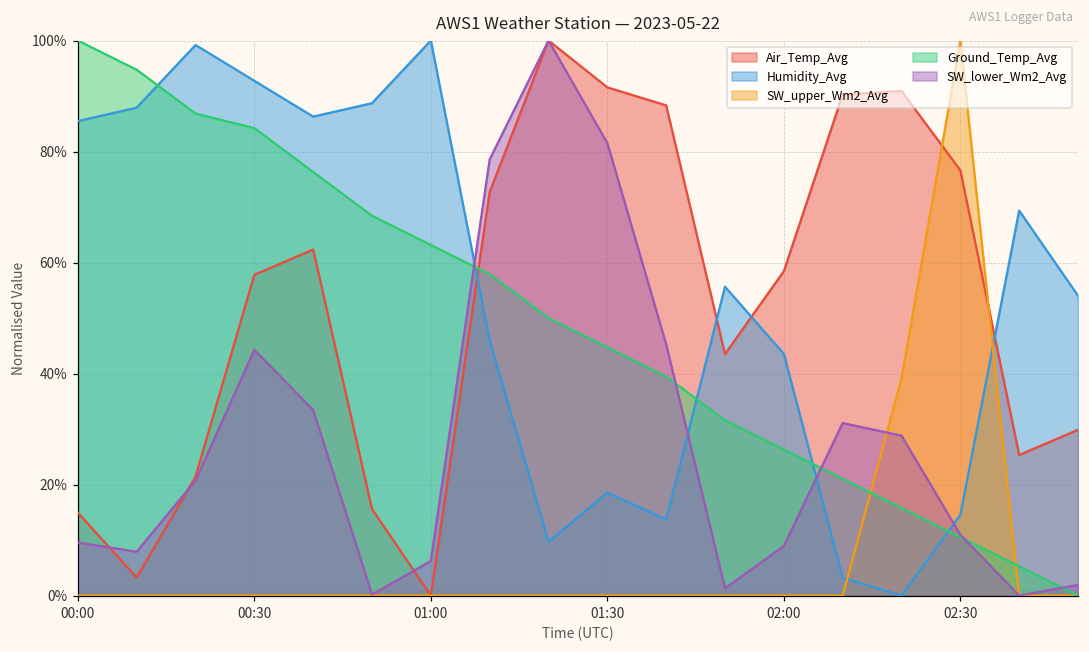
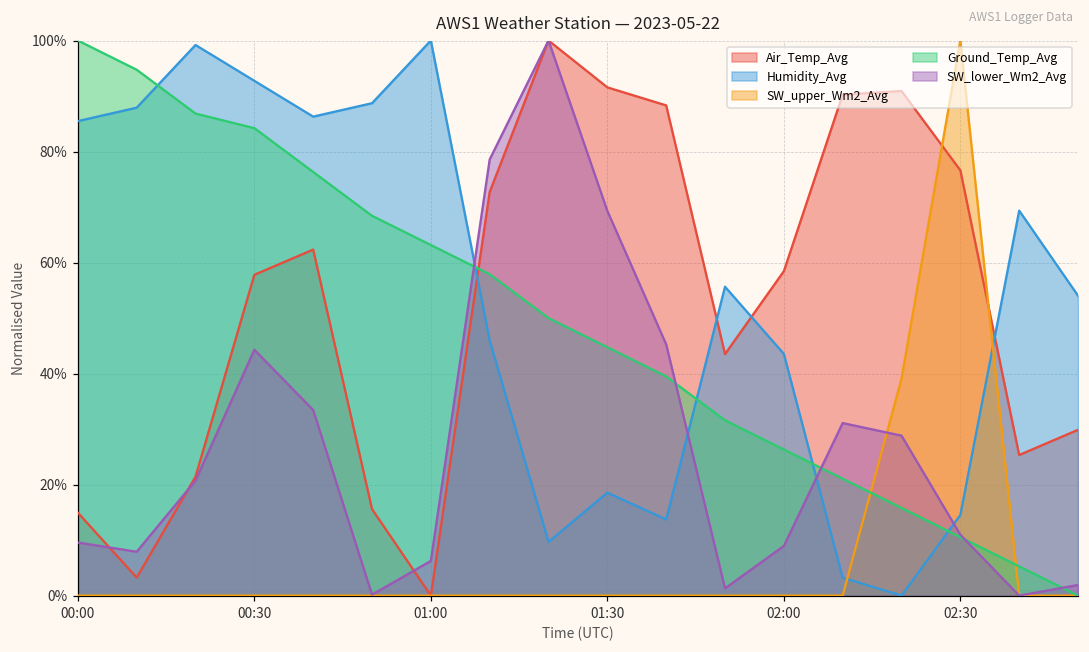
SW_lower_Wm2_Avg, 01:30: 82% -> 69%
